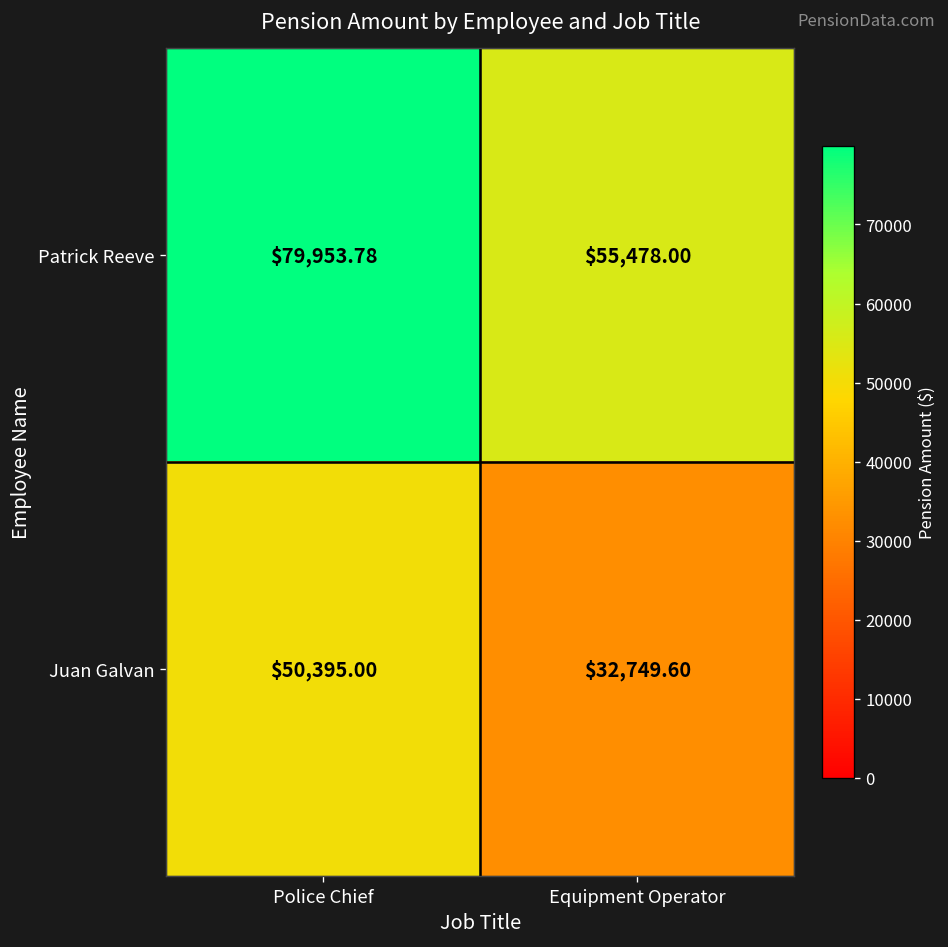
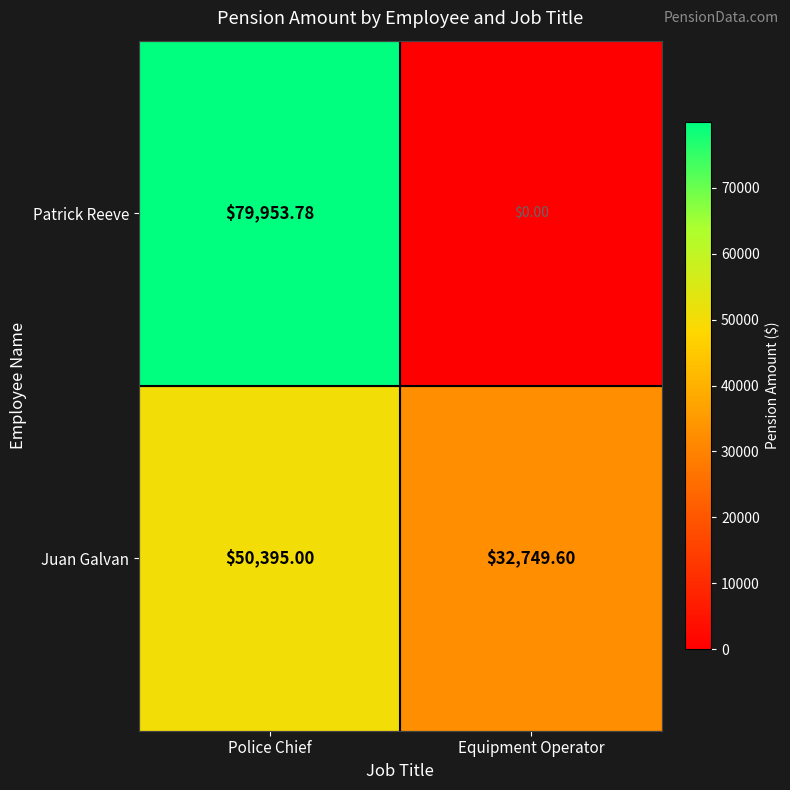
Patrick Reeve, Equipment Operator: $55,478.00 -> $0.00
